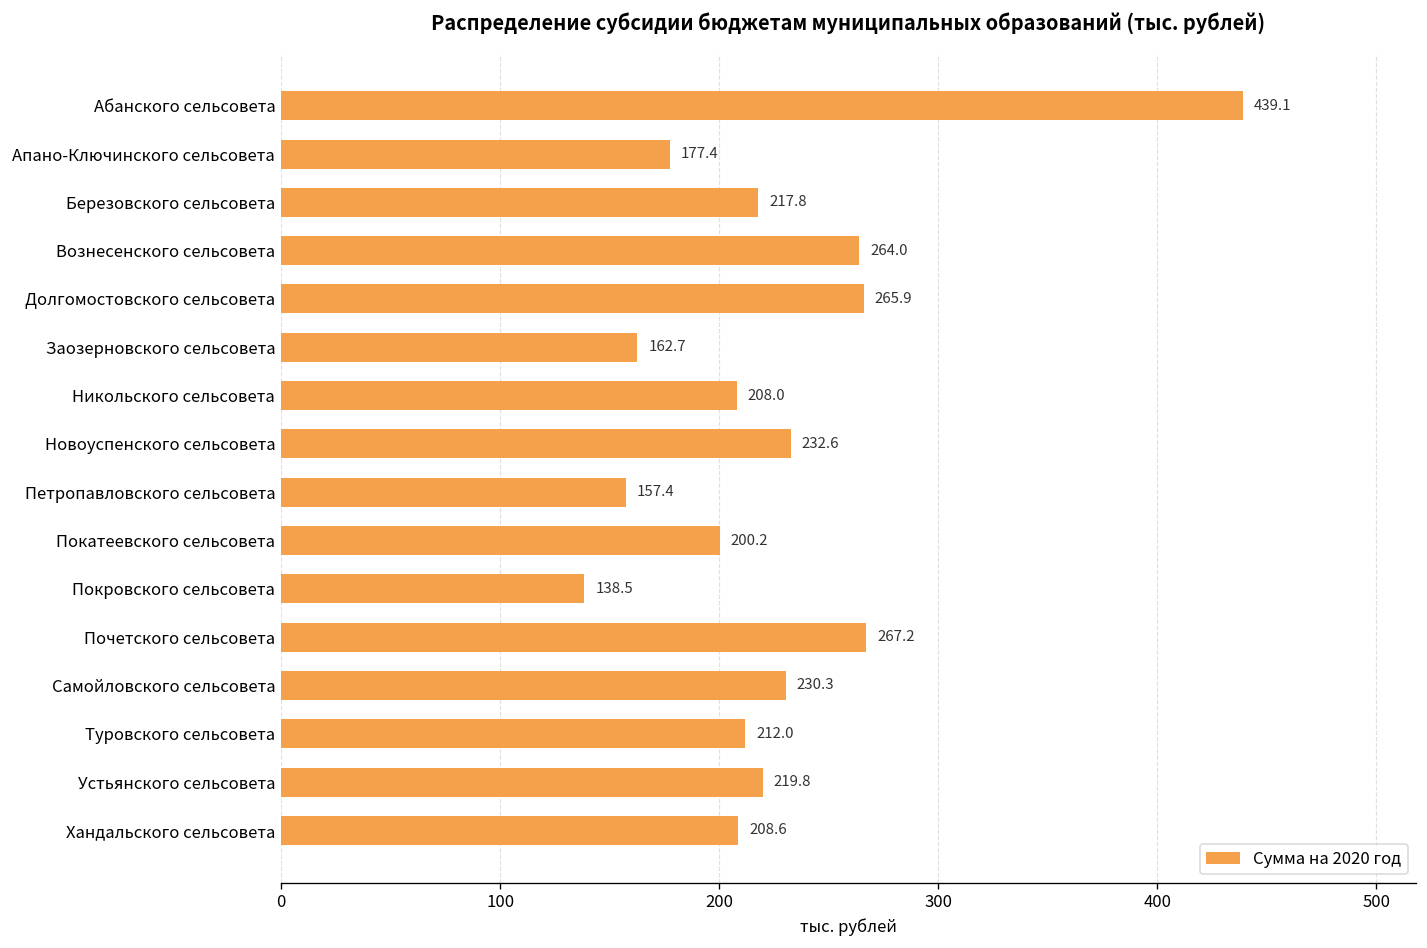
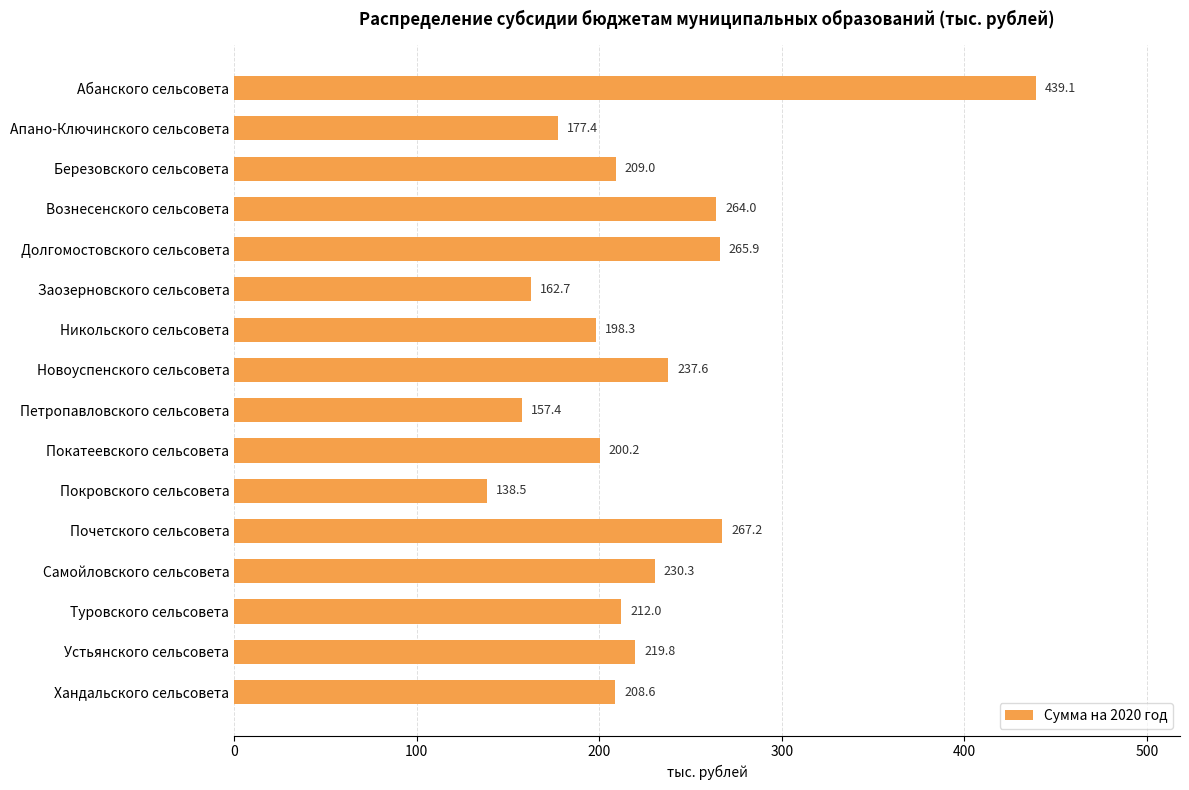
Березовского сельсовета: 217.8 -> 209.0
Никольского сельсовета: 208.0 -> 198.3
Новоуспенского сельсовета: 232.6 -> 237.6
